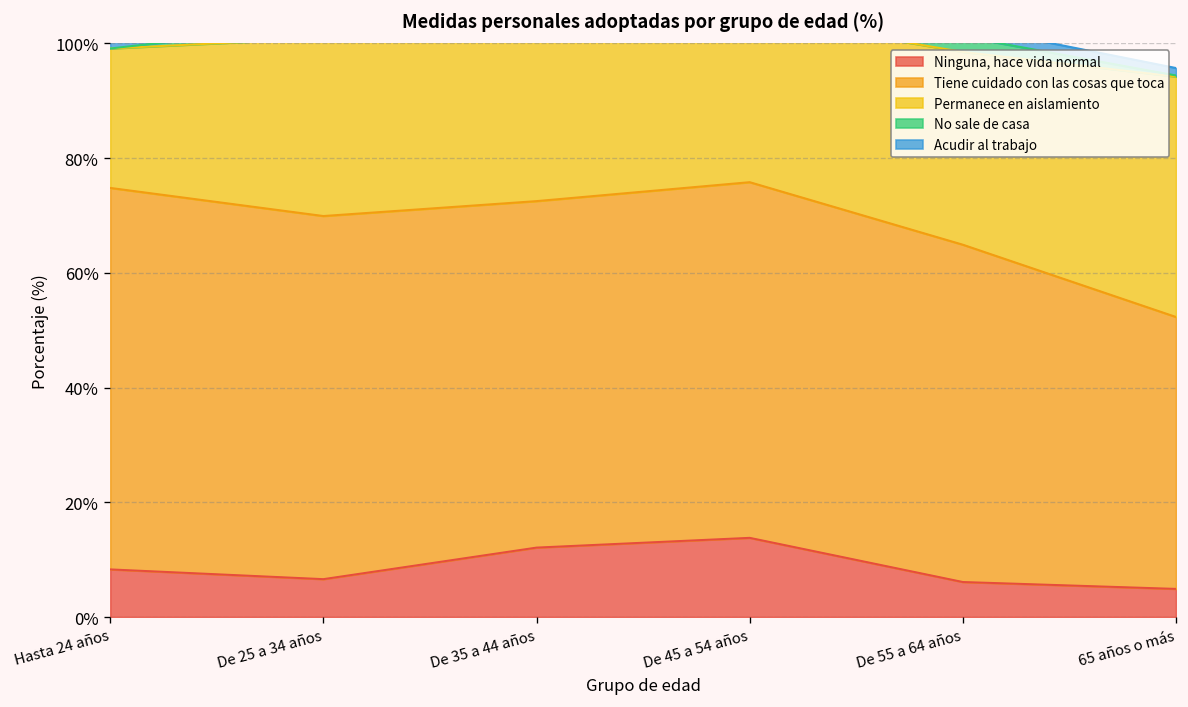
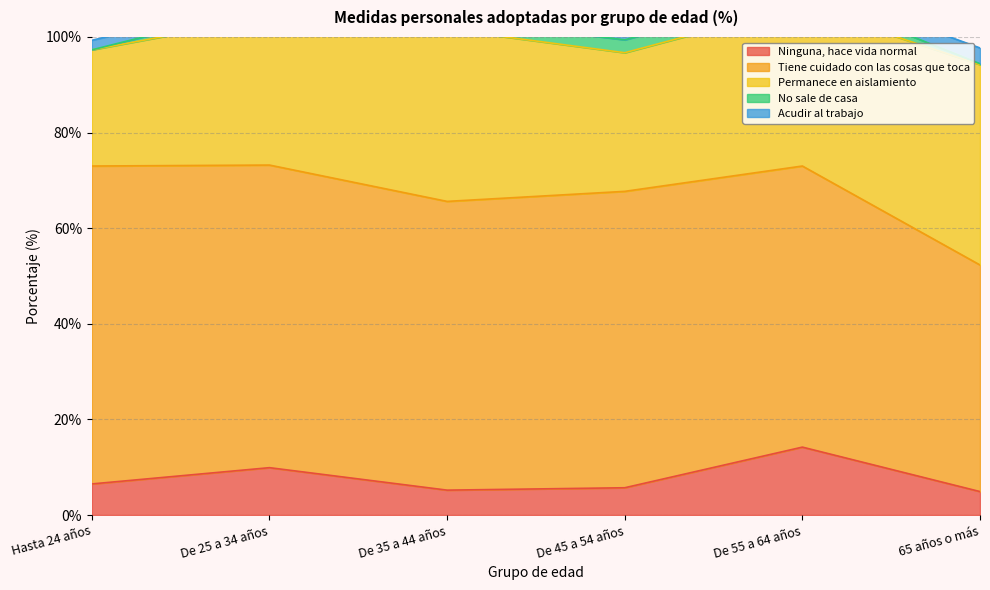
Ninguna, hace vida normal, Hasta 24 años: 8% -> 7%
Ninguna, hace vida normal, De 25 a 34 años: 7% -> 10%
Ninguna, hace vida normal, De 35 a 44 años: 12% -> 5%
Ninguna, hace vida normal, De 45 a 54 años: 14% -> 6%
Ninguna, hace vida normal, De 55 a 64 años: 6% -> 14%
Acudir al trabajo, 65 años o más: 1% -> 3%
